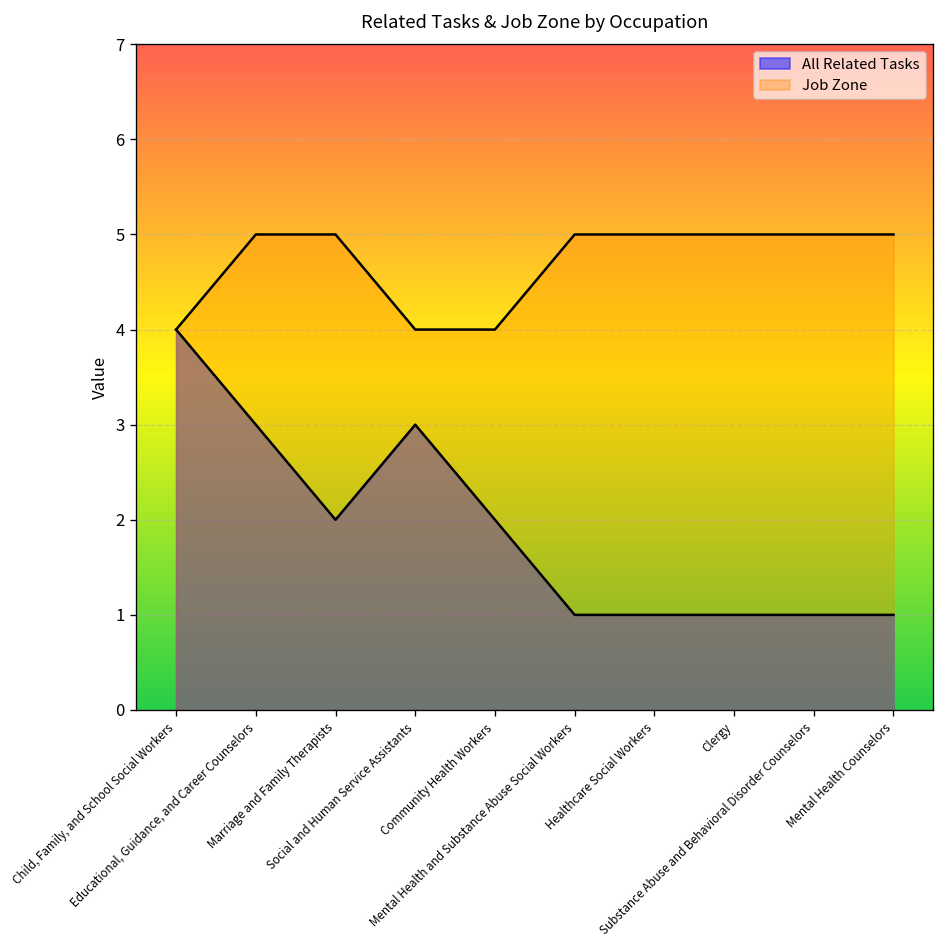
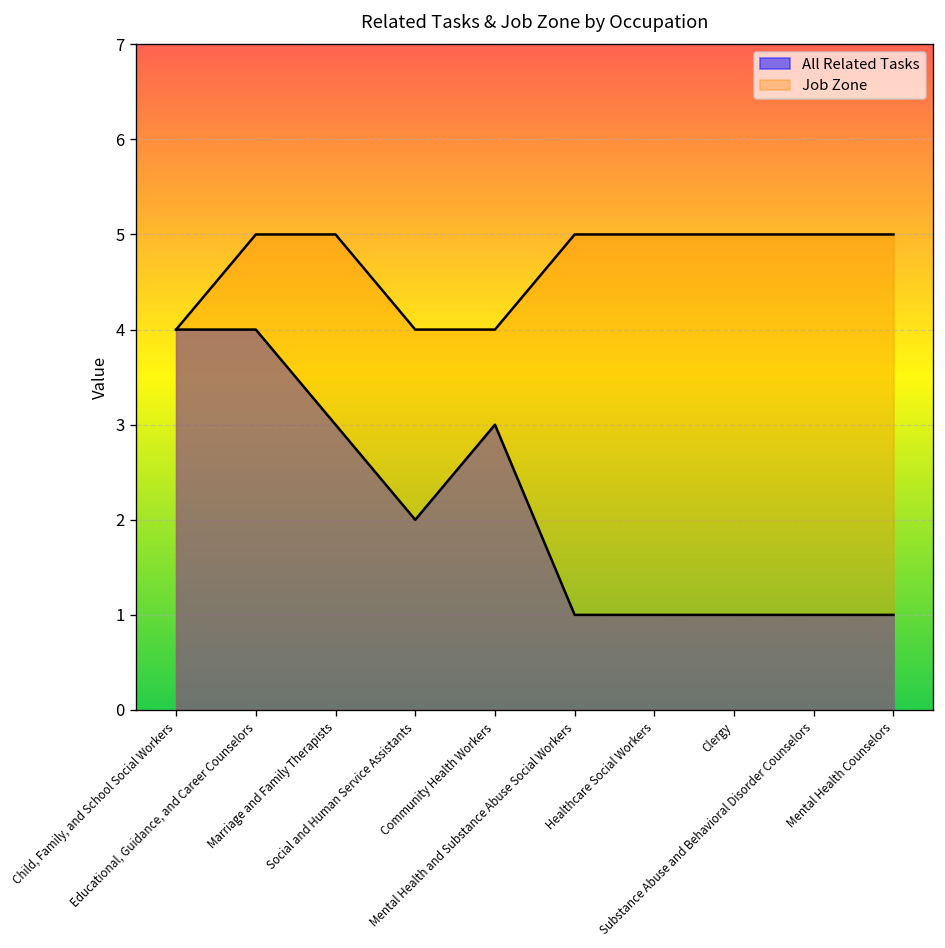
All Related Tasks, Educational, Guidance, and Career Counselors: 3 -> 4
All Related Tasks, Marriage and Family Therapists: 2 -> 3
All Related Tasks, Social and Human Service Assistants: 3 -> 2
All Related Tasks, Community Health Workers: 2 -> 3
